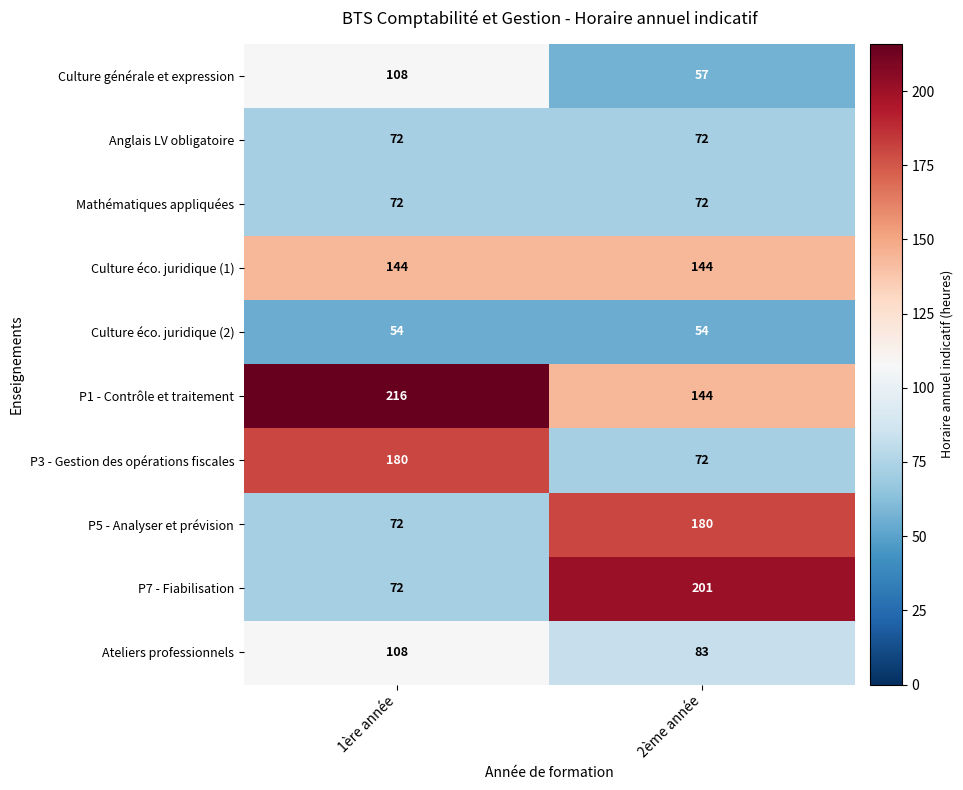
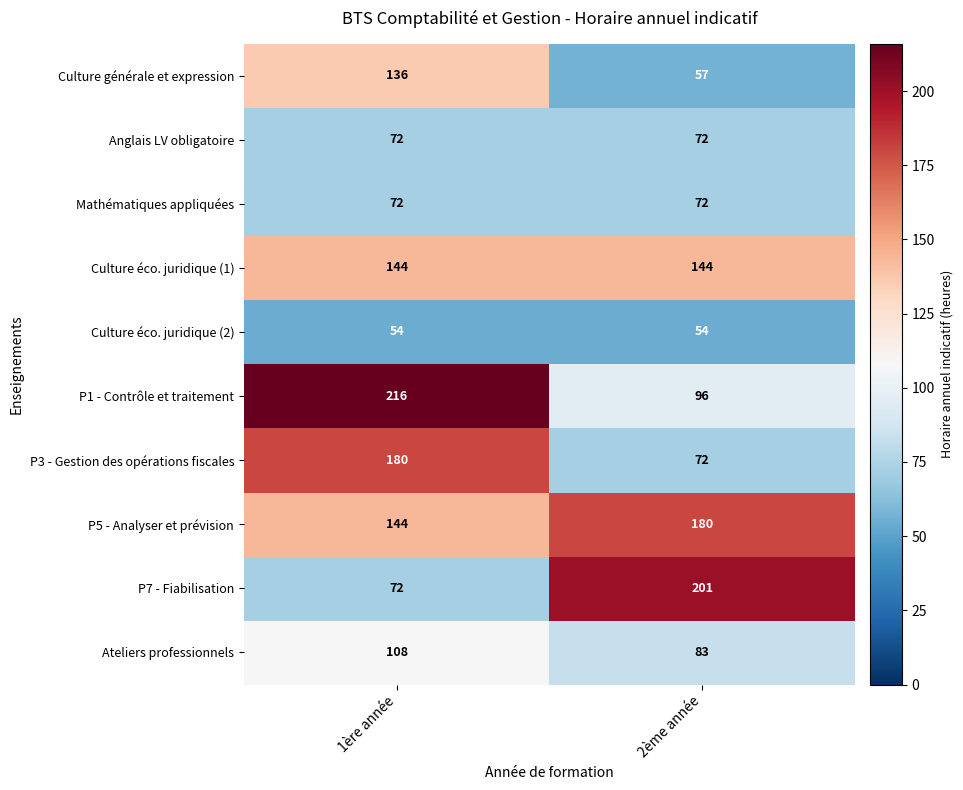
Culture générale et expression, 1ère année: 108 -> 136
P1 - Contrôle et traitement, 2ème année: 144 -> 96
P5 - Analyser et prévision, 1ère année: 72 -> 144
